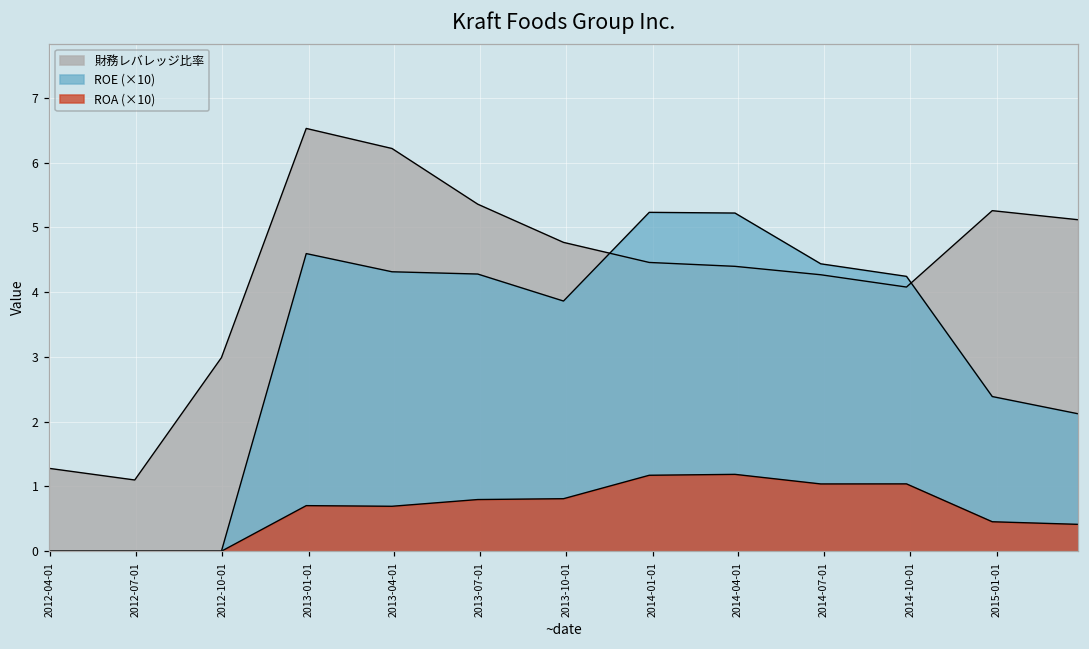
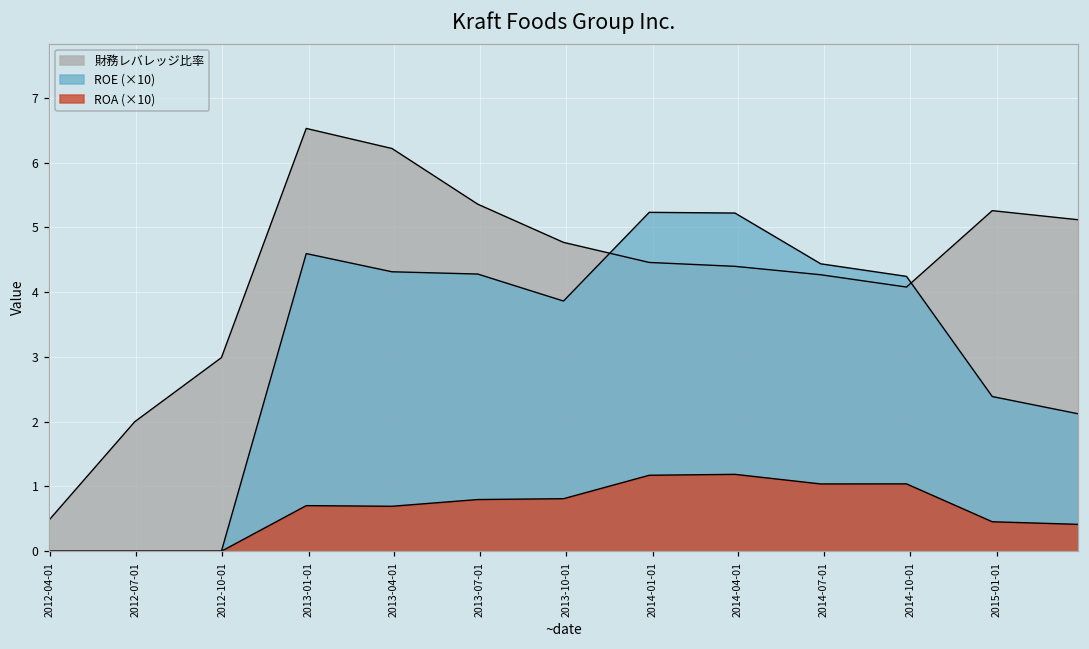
財務レバレッジ比率, 2012-04-01: 1.3 -> 0.5
財務レバレッジ比率, 2012-07-01: 1.1 -> 2.0
